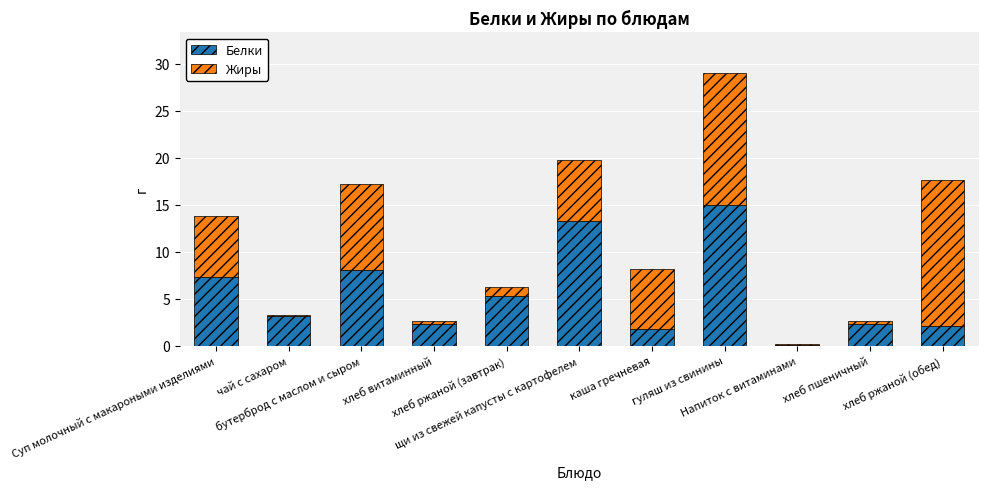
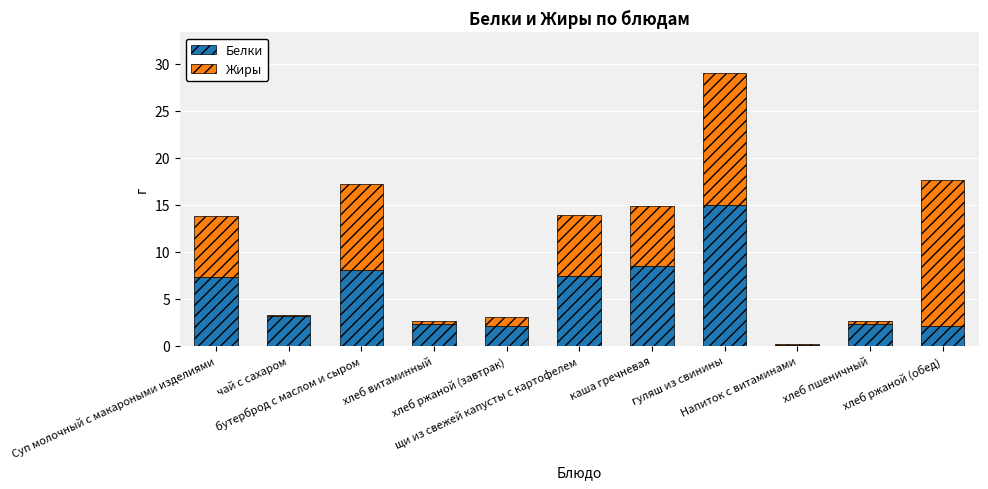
Белки, хлеб ржаной (завтрак): 5 -> 2
Белки, щи из свежей капусты с картофелем: 13 -> 7
Белки, каша гречневая: 2 -> 9
